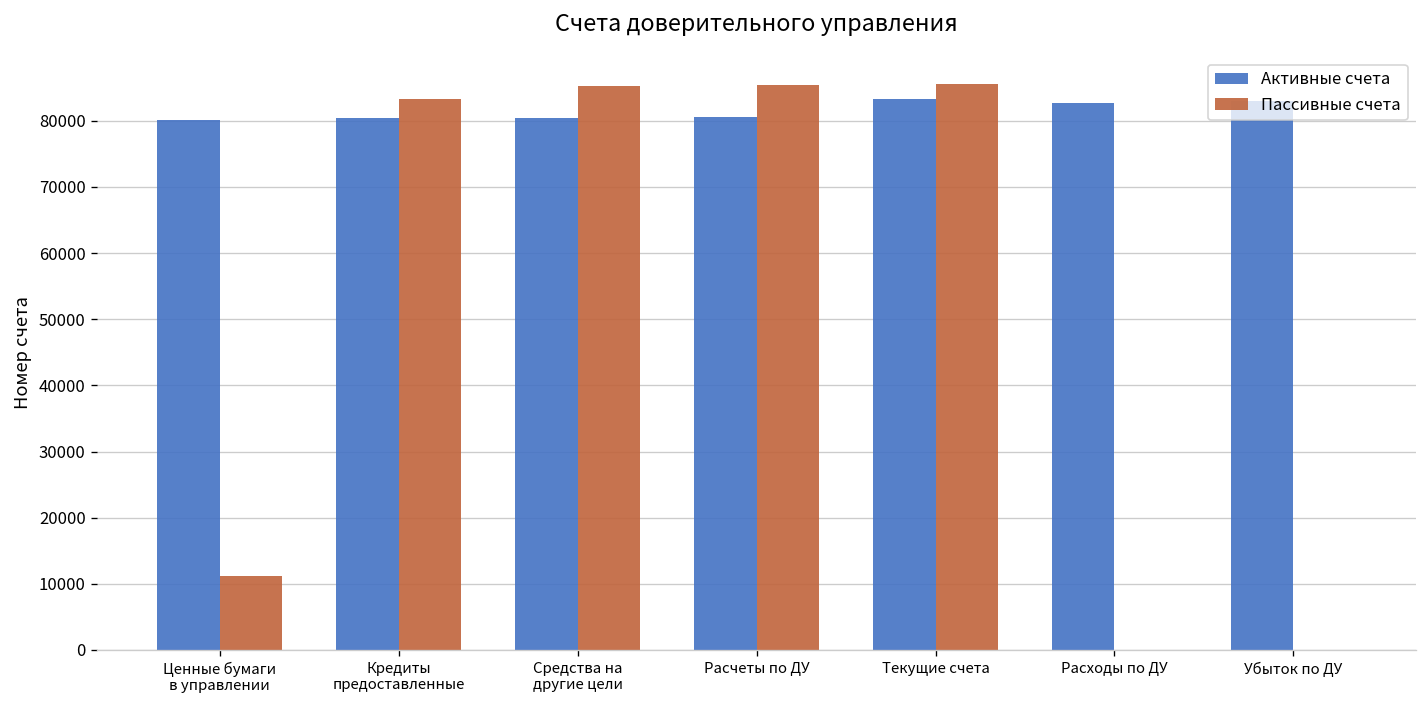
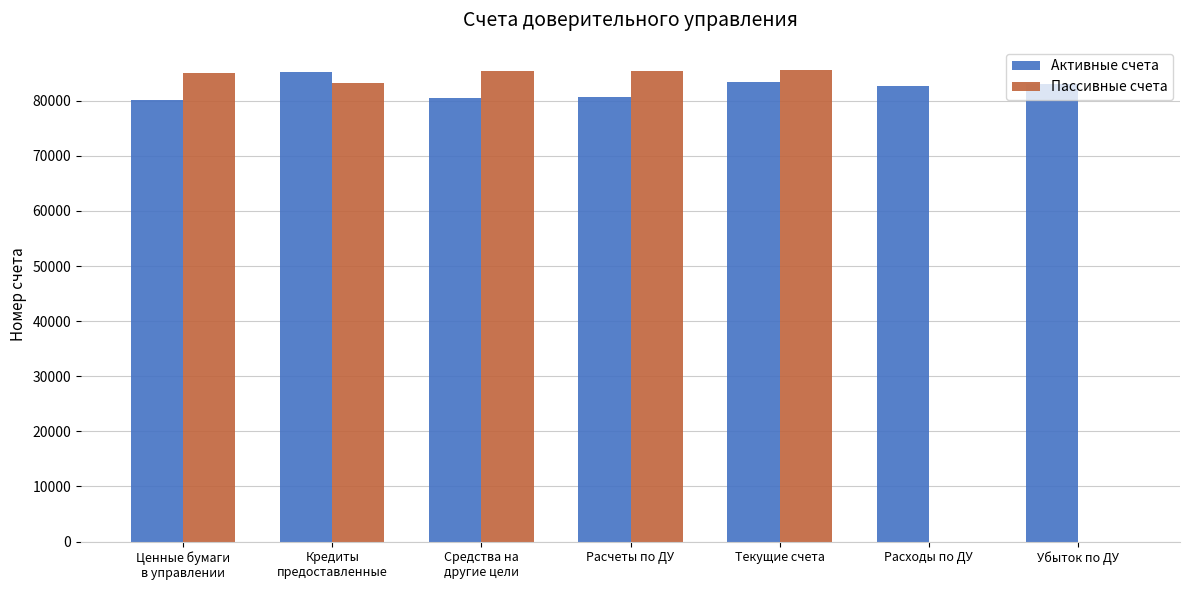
Пассивные счета, Ценные бумаги в управлении: 11000 -> 85000
Активные счета, Кредиты предоставленные: 80000 -> 85000
